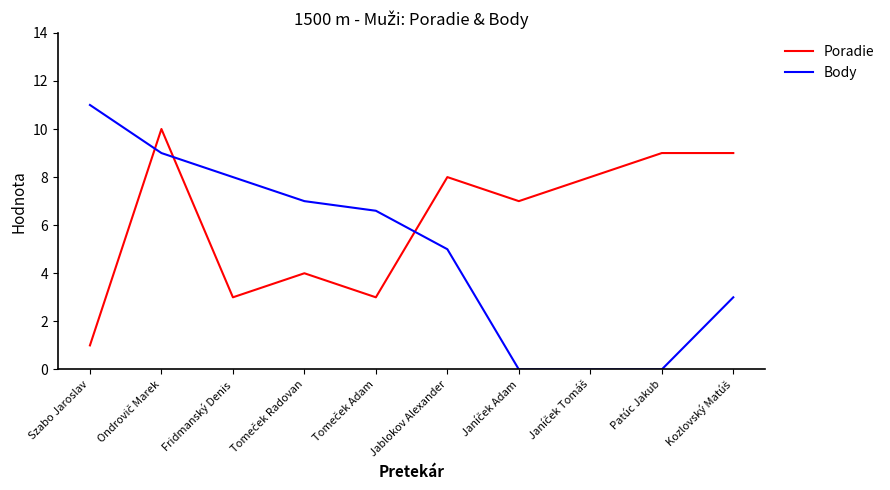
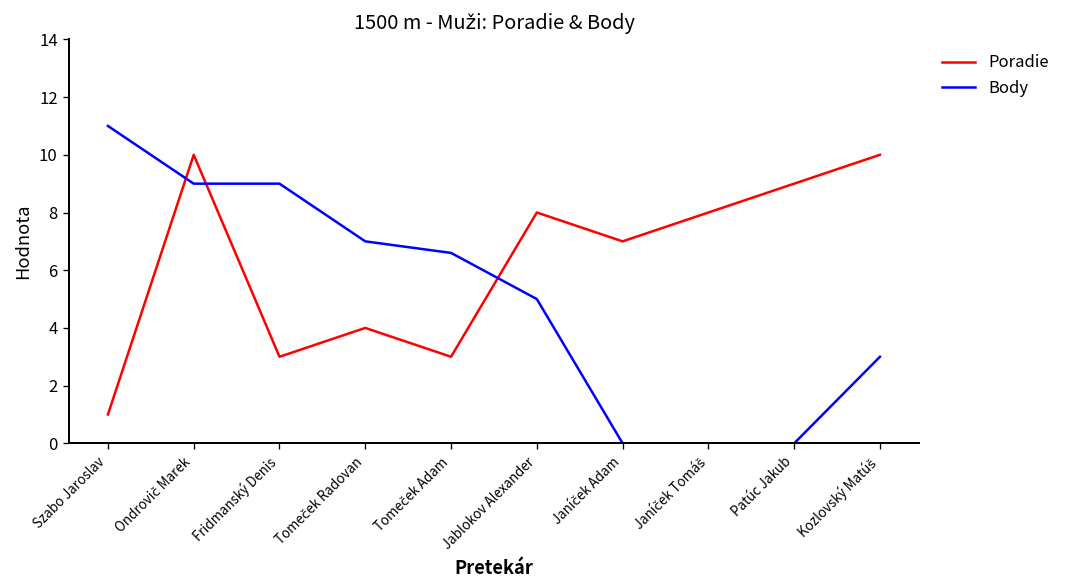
Body, Fridmanský Denis: 8 -> 9
Poradie, Kozlovský Matúš: 9 -> 10
